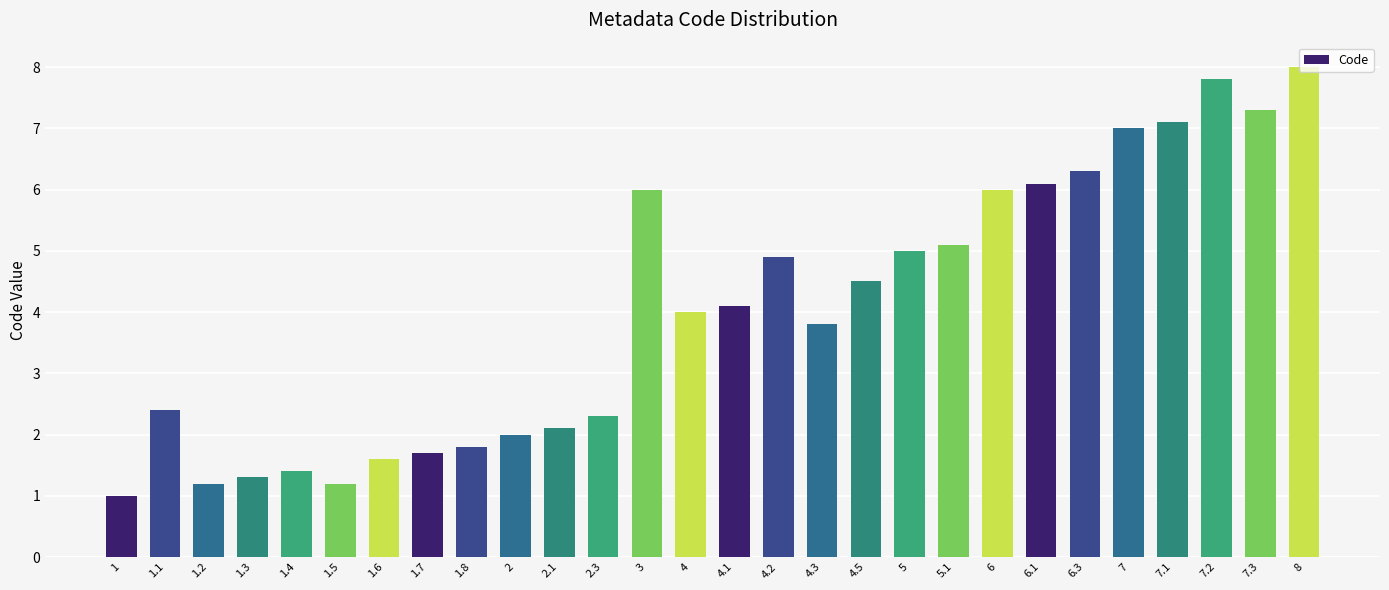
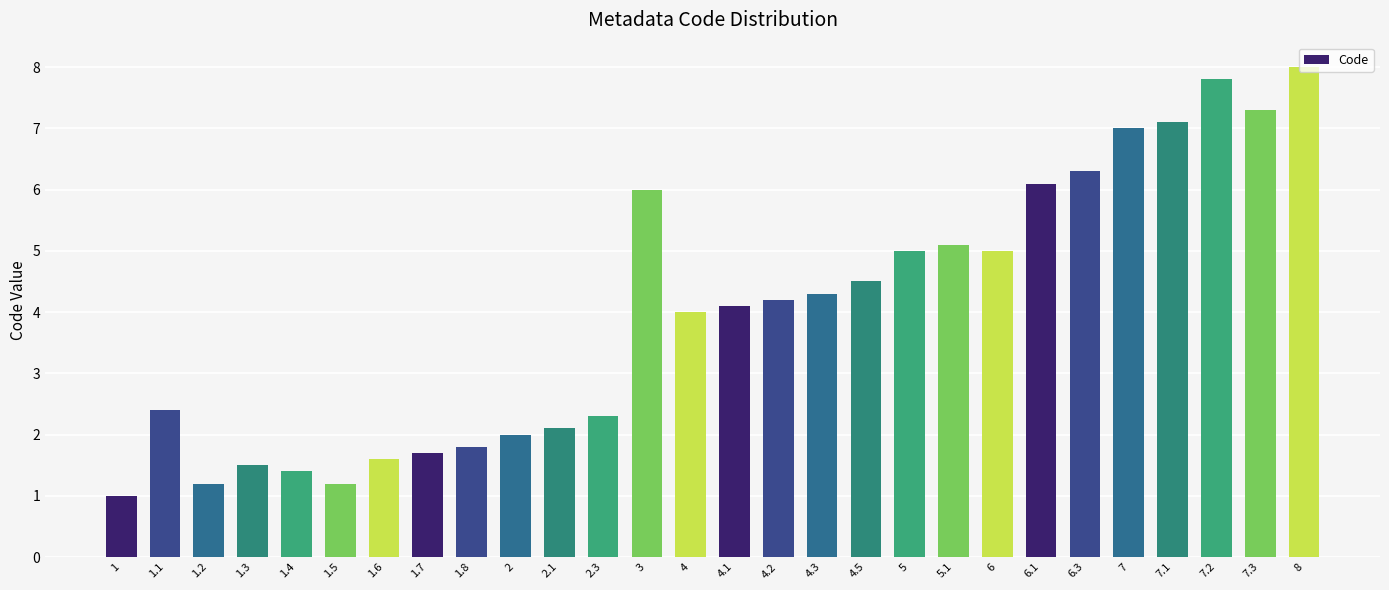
1.3: 1.3 -> 1.5
4.2: 4.9 -> 4.2
4.3: 3.8 -> 4.3
6: 6 -> 5
